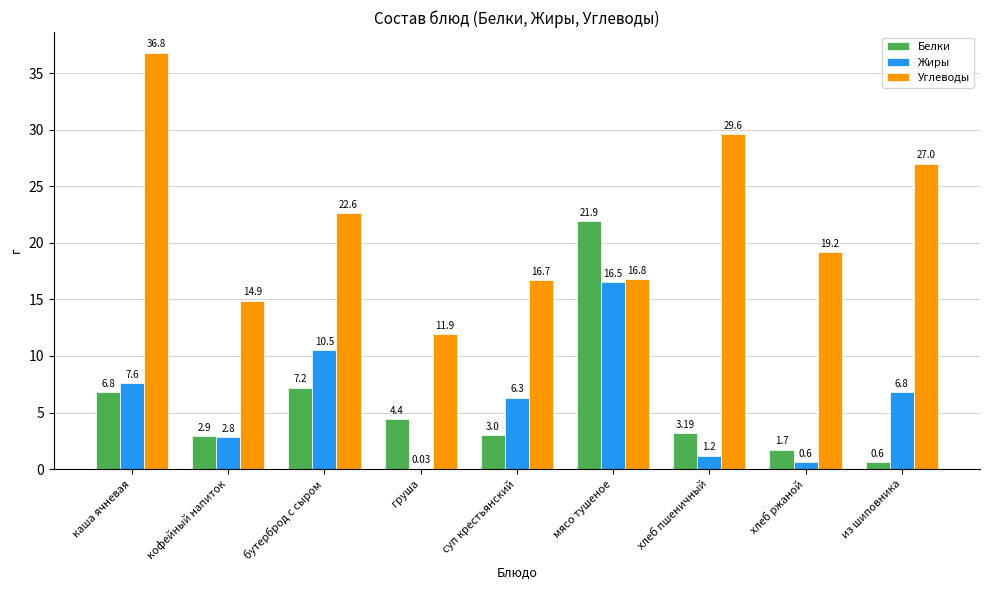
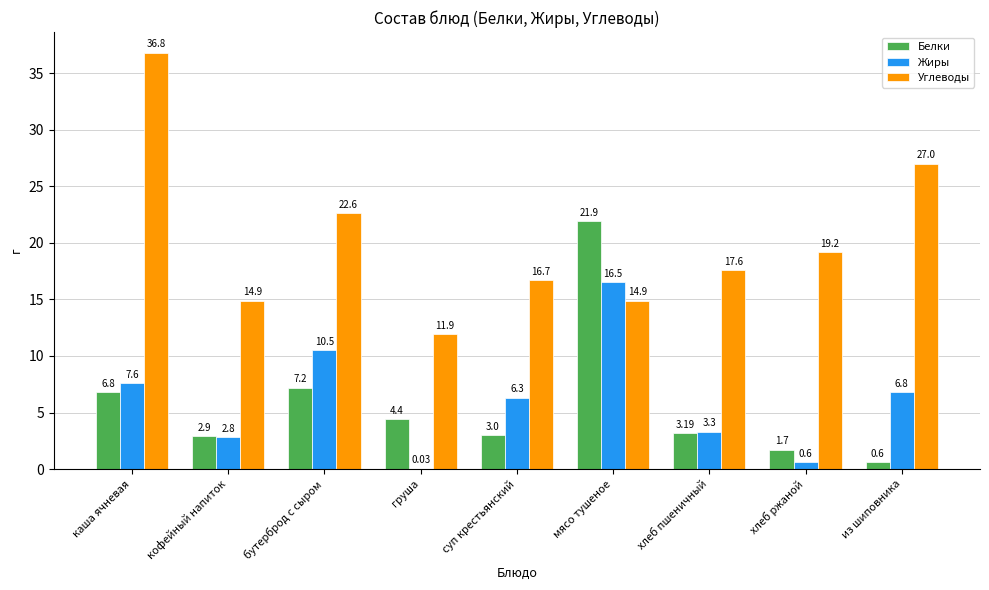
Углеводы, мясо тушеное: 16.8 -> 14.9
Жиры, хлеб пшеничный: 1.2 -> 3.3
Углеводы, хлеб пшеничный: 29.6 -> 17.6
